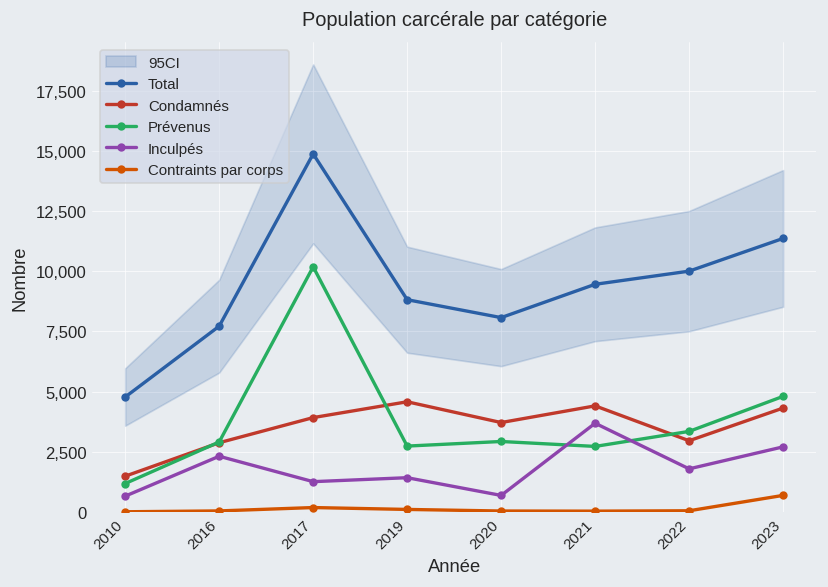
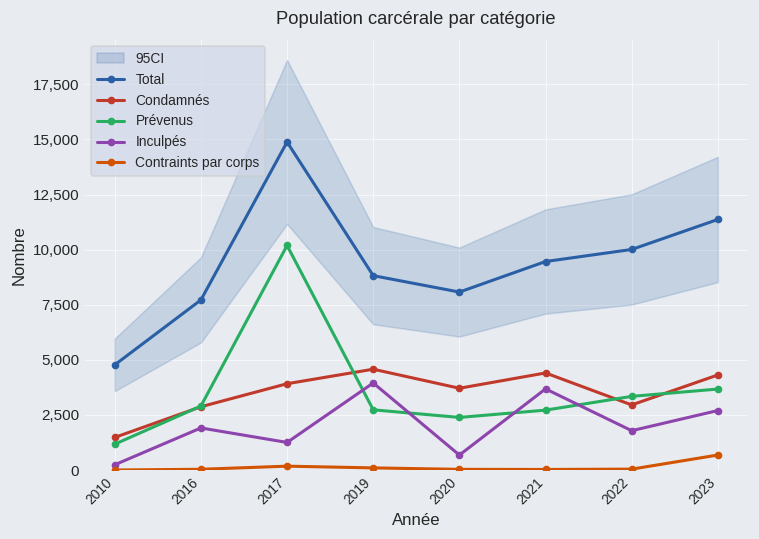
Inculpés, 2010: 700 -> 200
Inculpés, 2016: 2,300 -> 1,900
Inculpés, 2019: 1,400 -> 4,000
Prévenus, 2020: 2,900 -> 2,400
Prévenus, 2023: 4,800 -> 3,700
